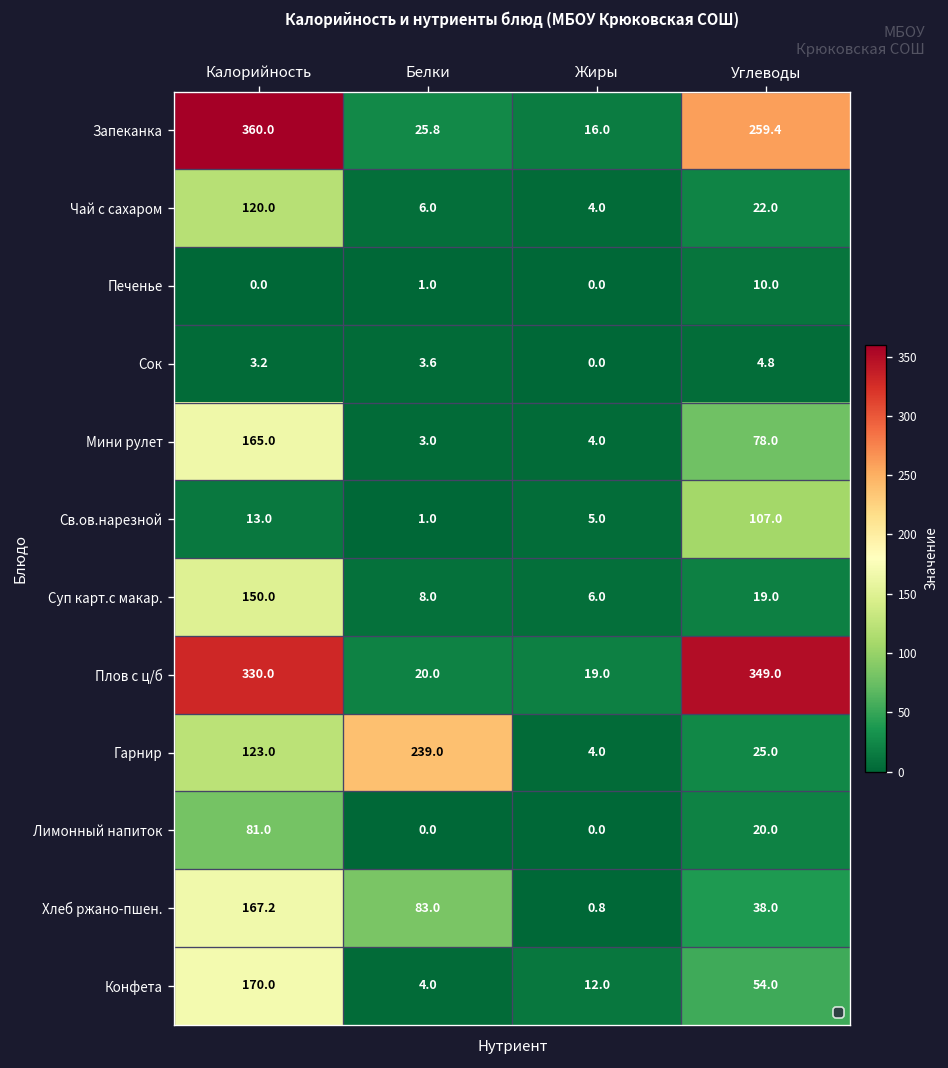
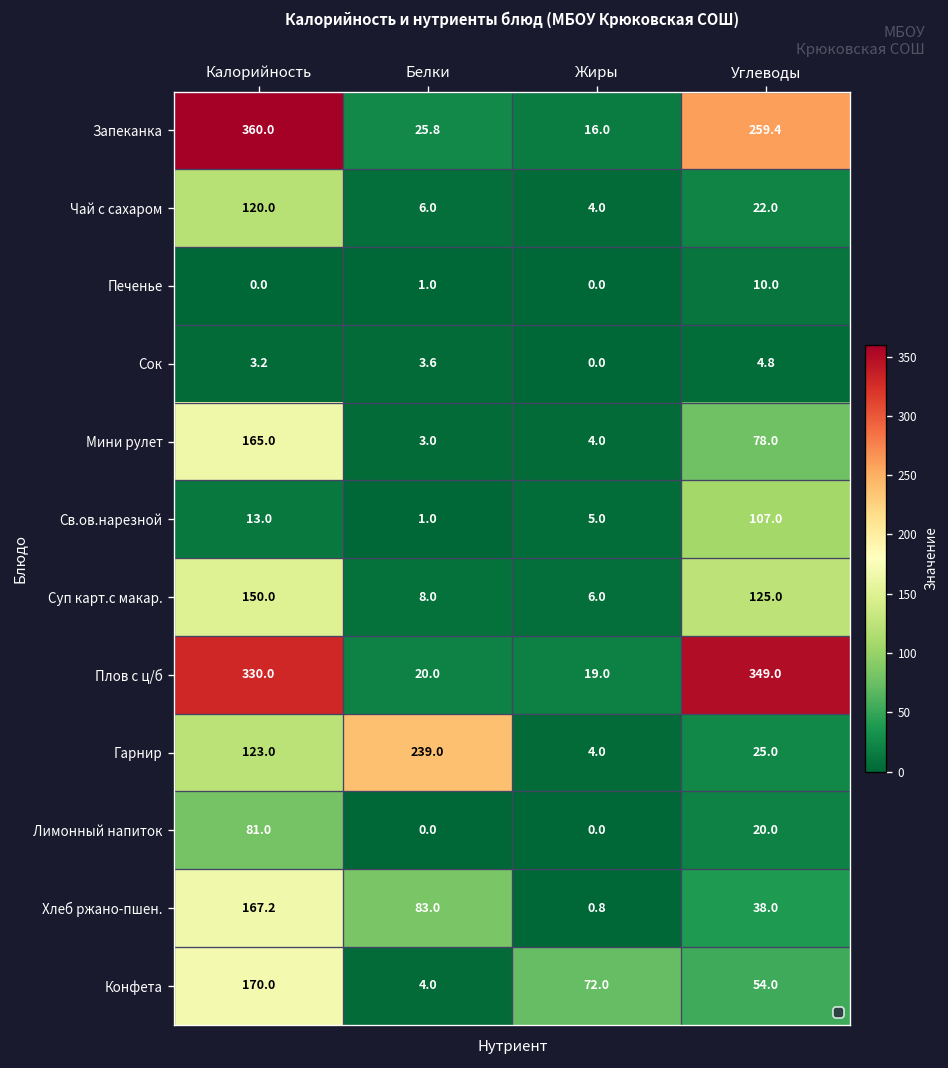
Суп карт.с макар., Углеводы: 19.0 -> 125.0
Конфета, Жиры: 12.0 -> 72.0
